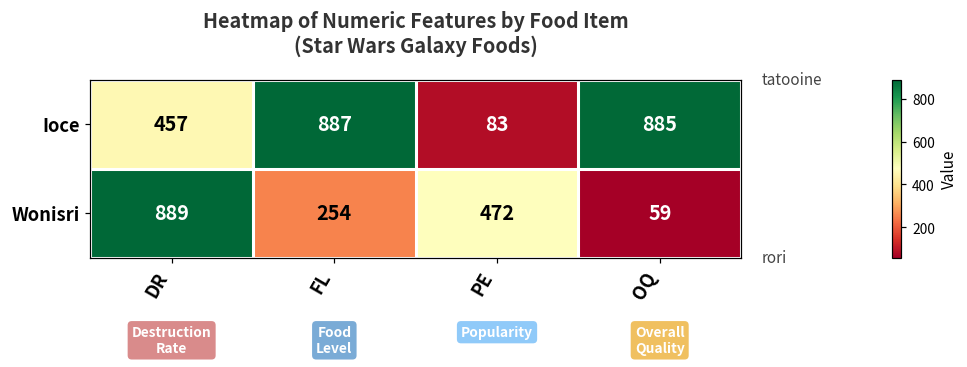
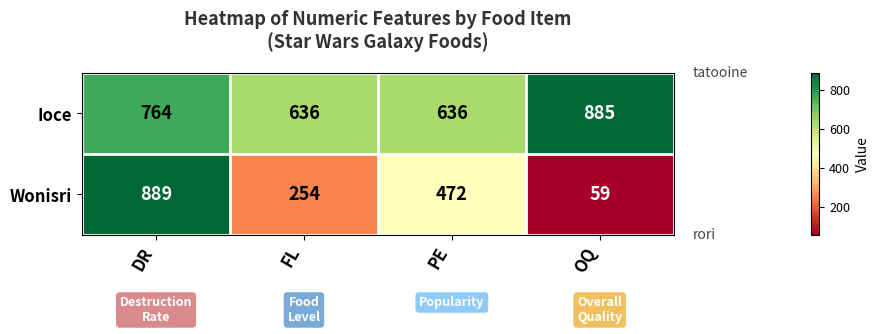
Ioce, DR: 457 -> 764
Ioce, FL: 887 -> 636
Ioce, PE: 83 -> 636
